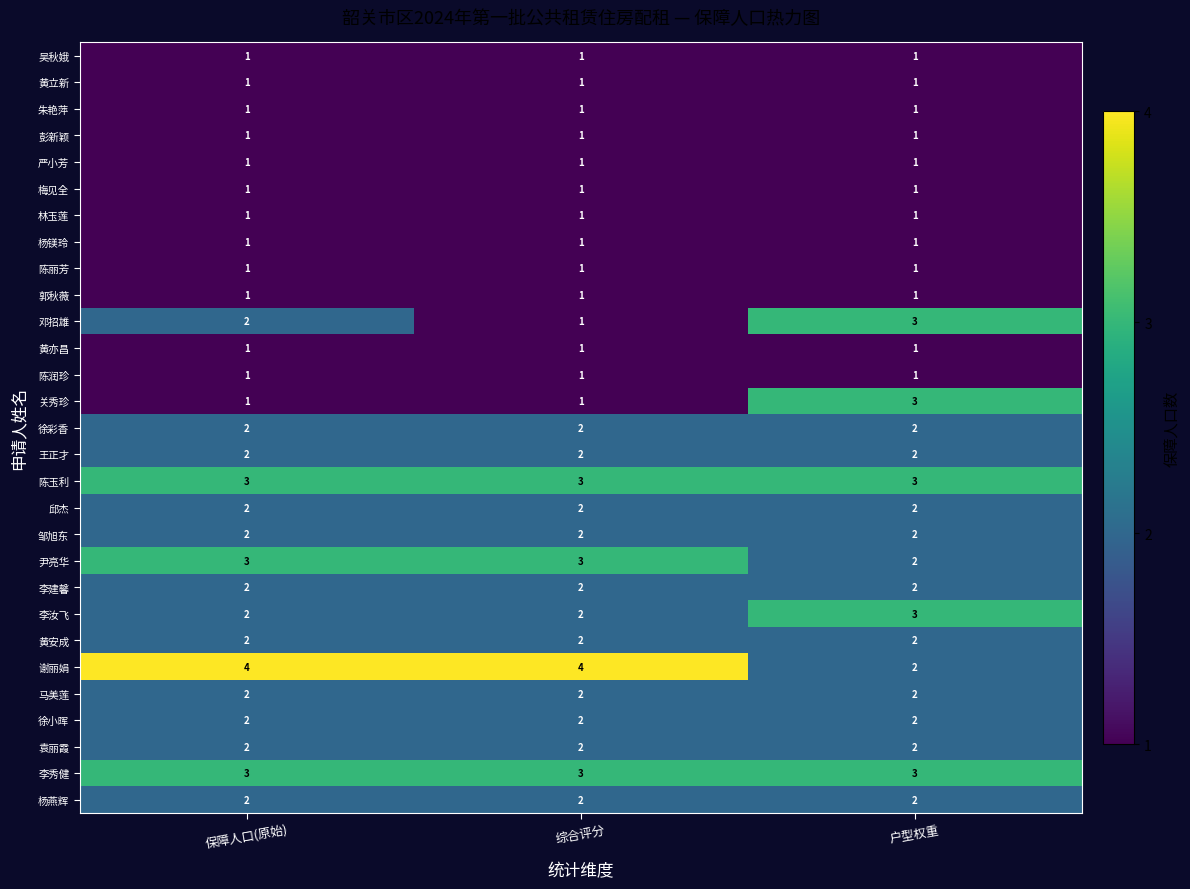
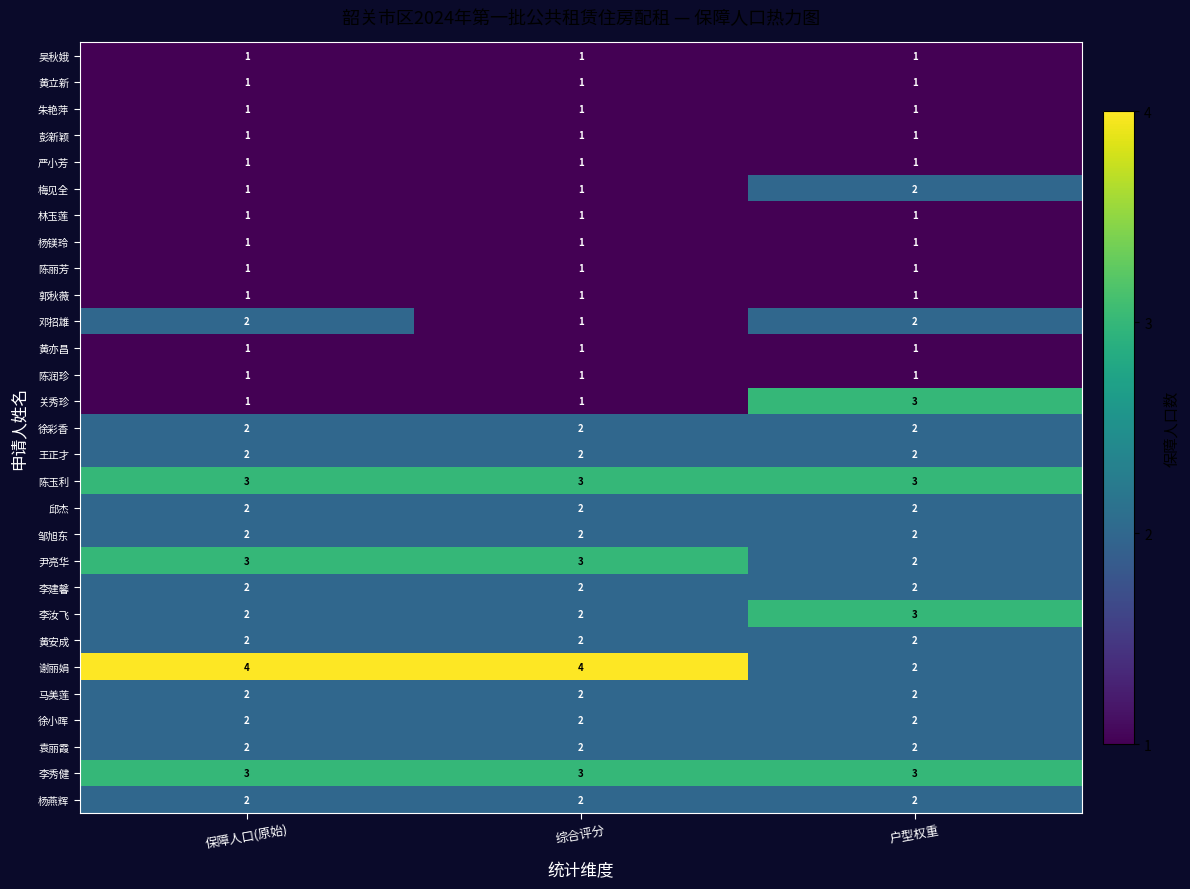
梅见全, 户型权重: 1 -> 2
邓招雄, 户型权重: 3 -> 2
